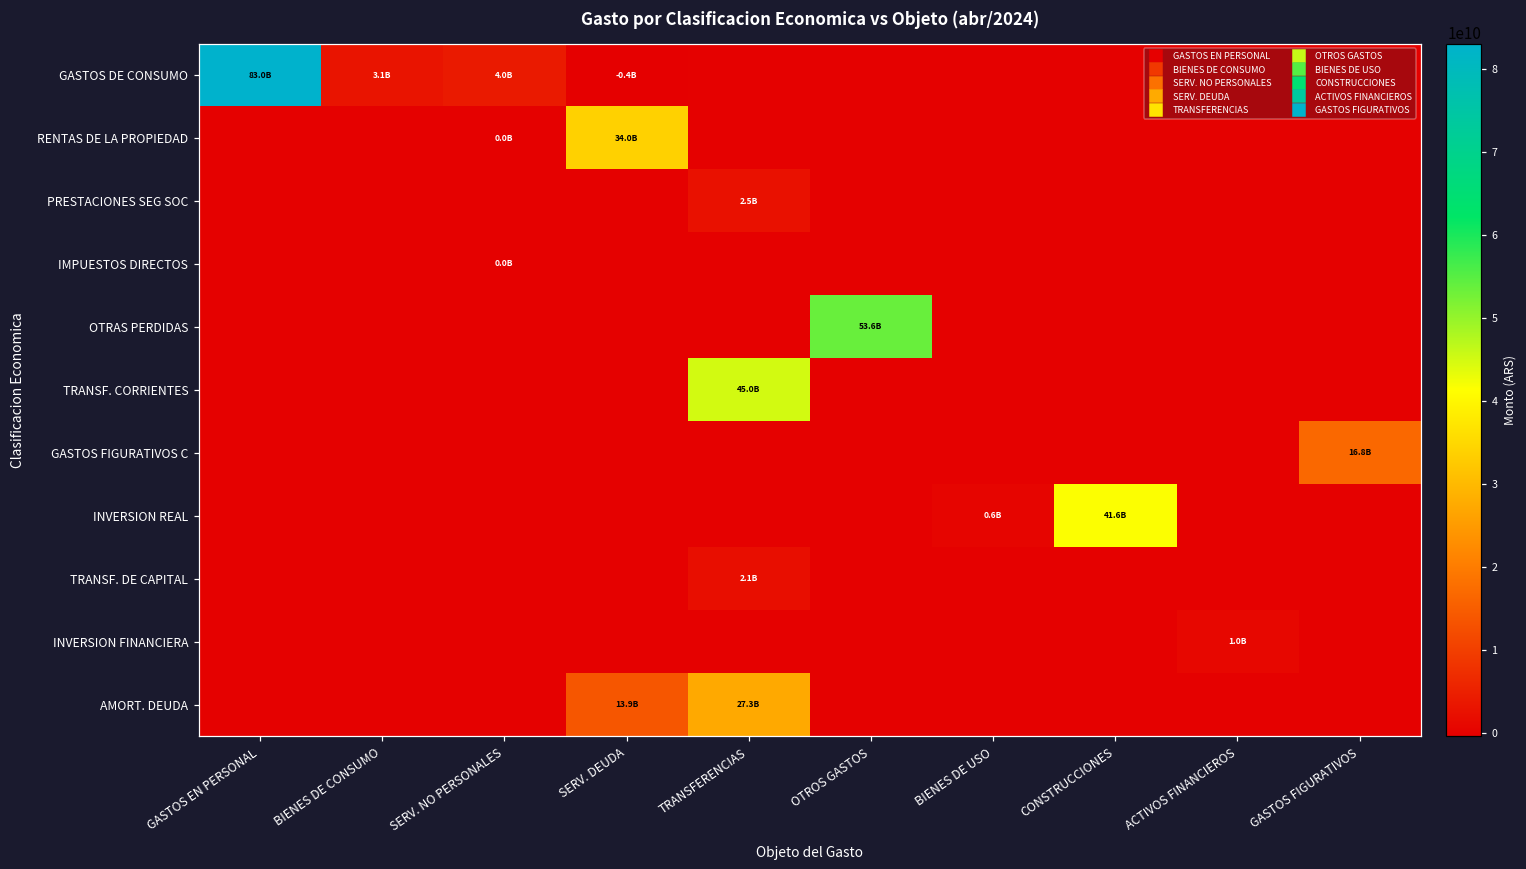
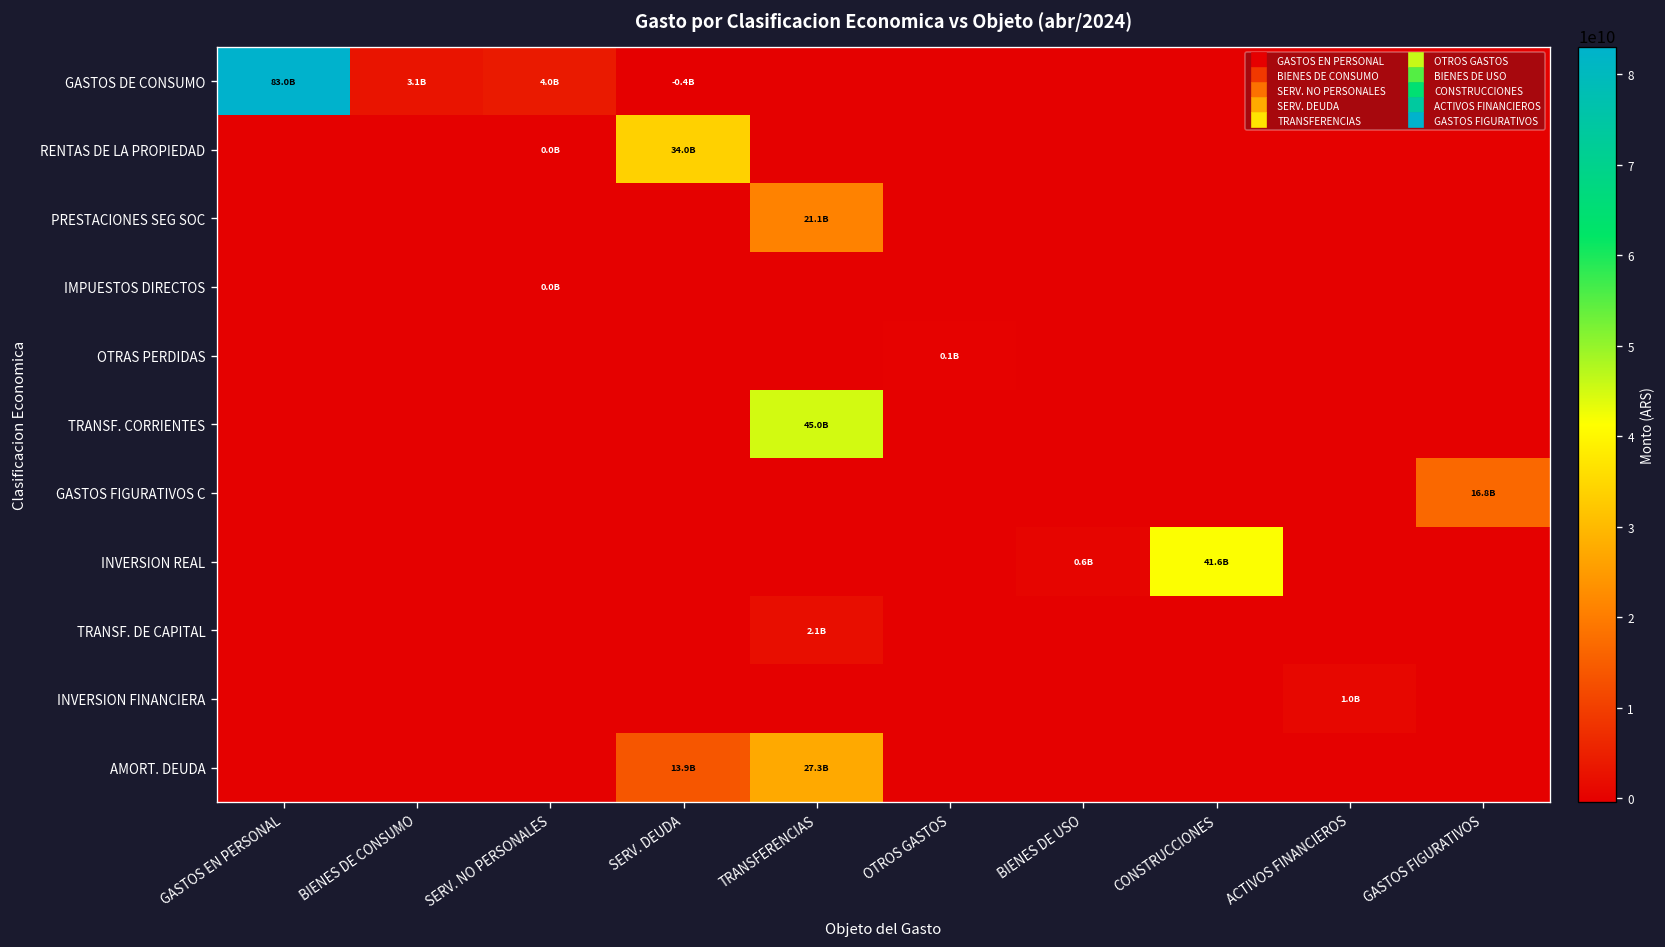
PRESTACIONES SEG SOC, TRANSFERENCIAS: 2.5B -> 21.1B
OTRAS PERDIDAS, OTROS GASTOS: 53.6B -> 0.1B
